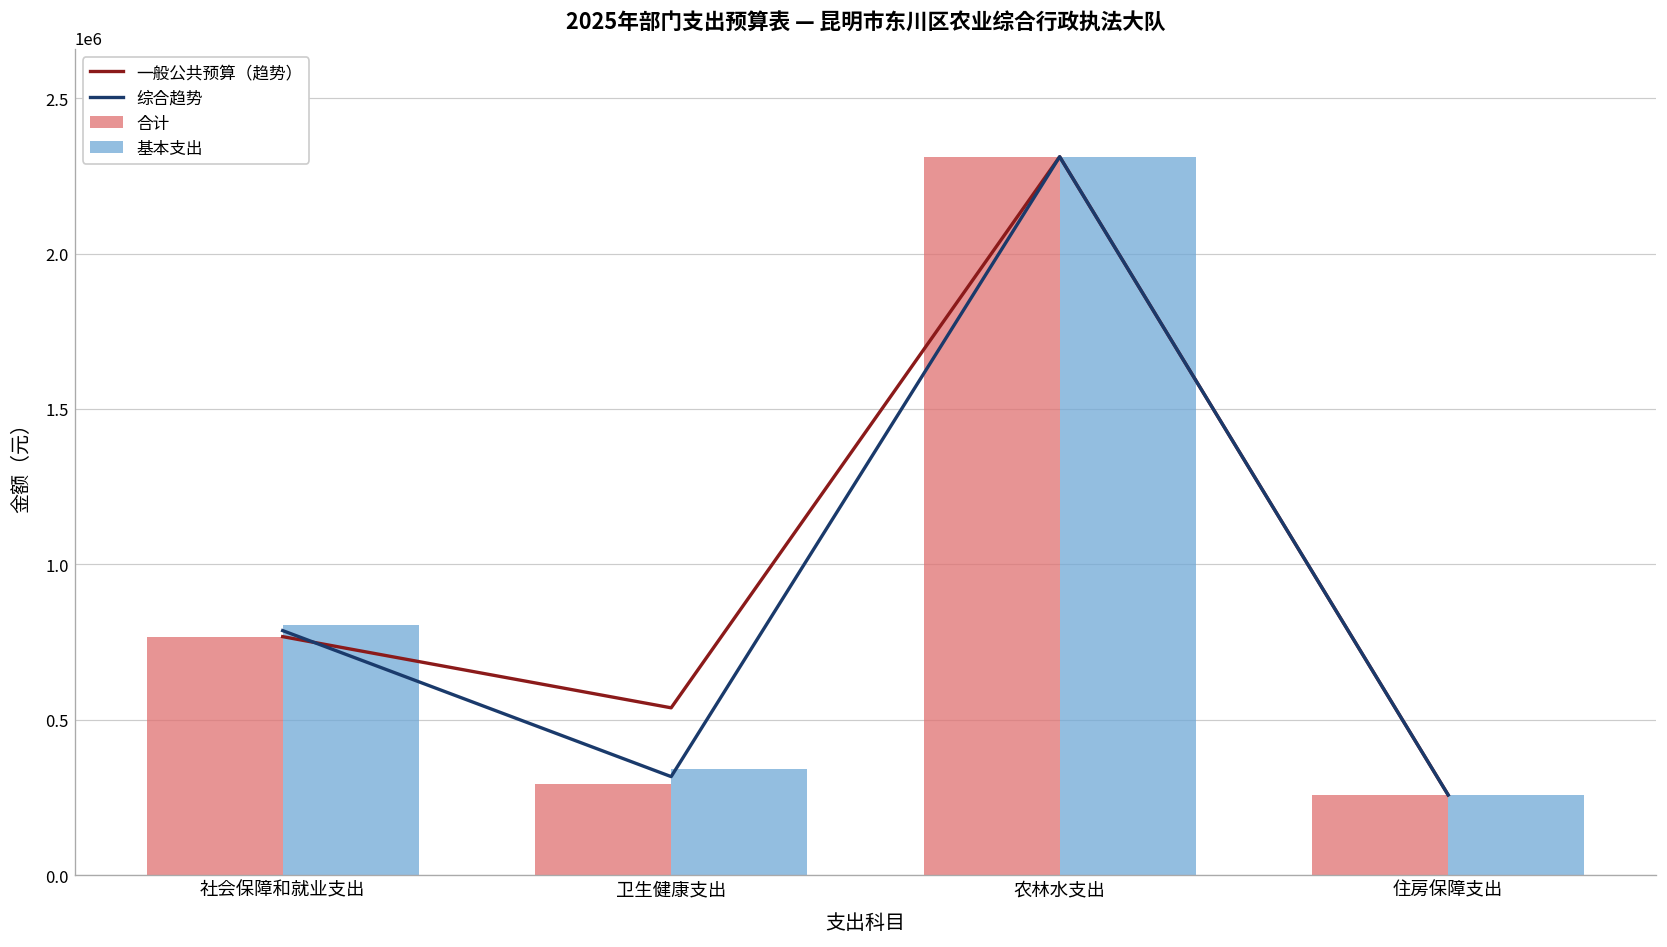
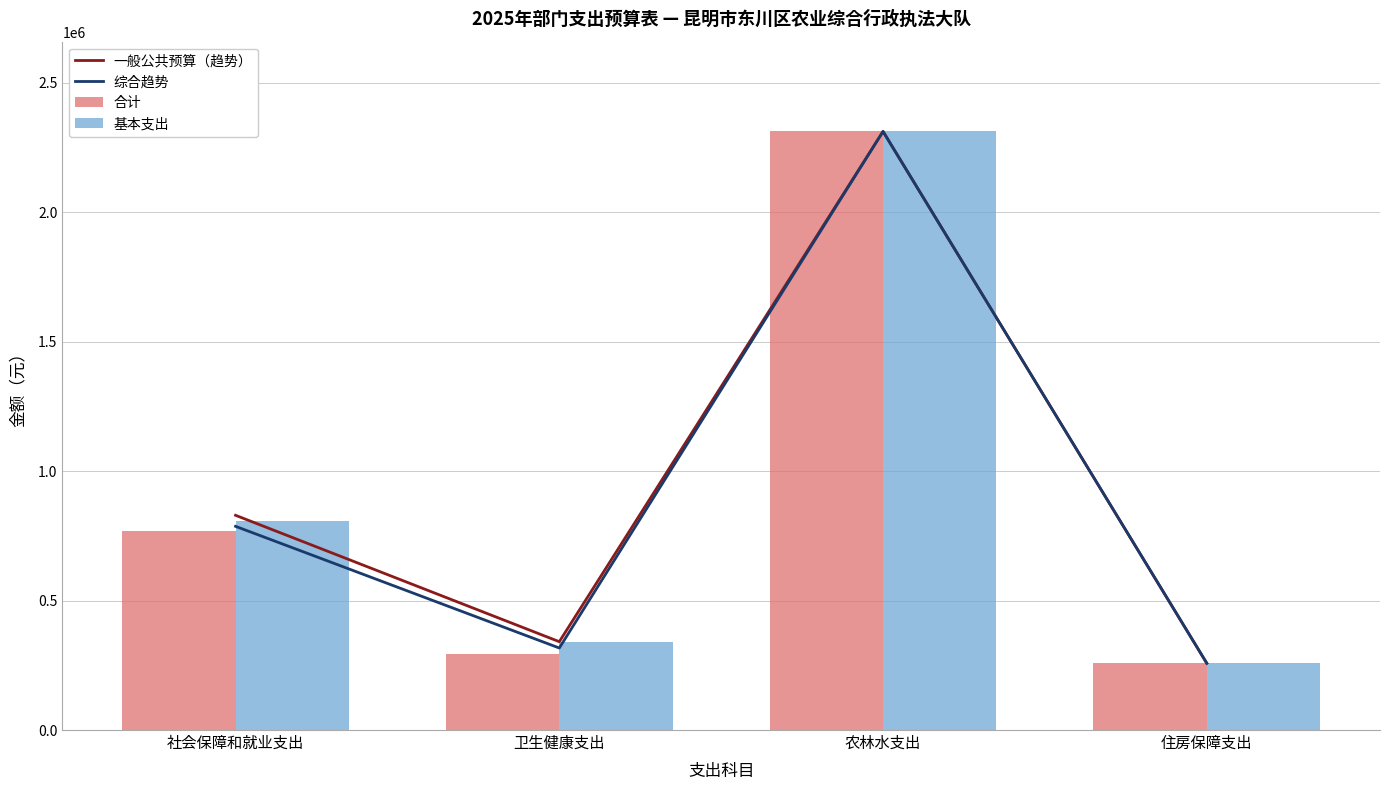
一般公共预算（趋势）, 社会保障和就业支出: 770000 -> 830000
一般公共预算（趋势）, 卫生健康支出: 540000 -> 340000
